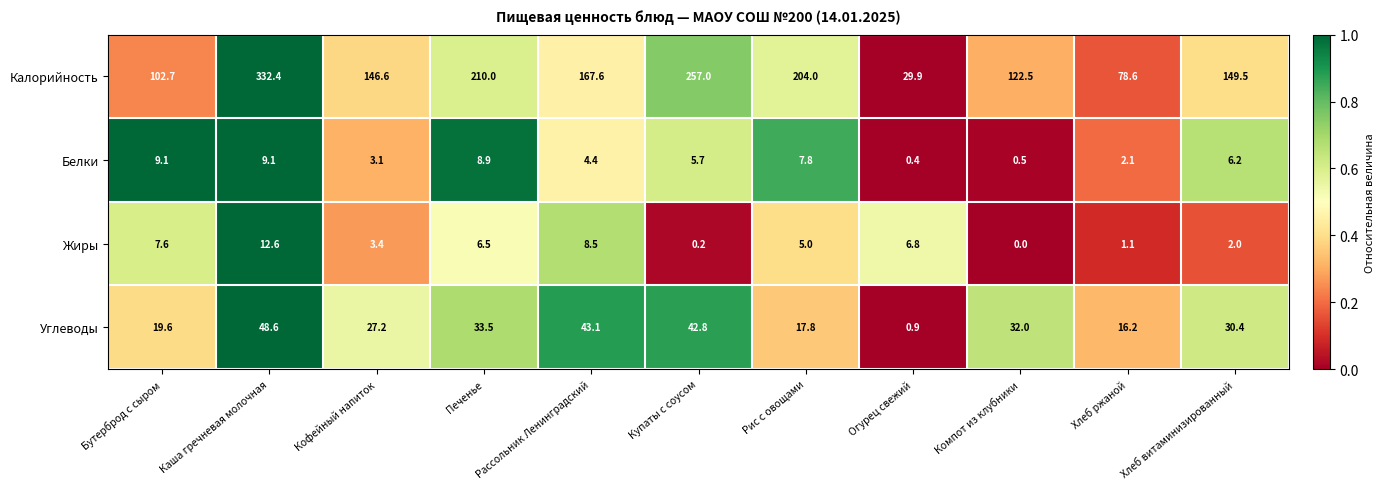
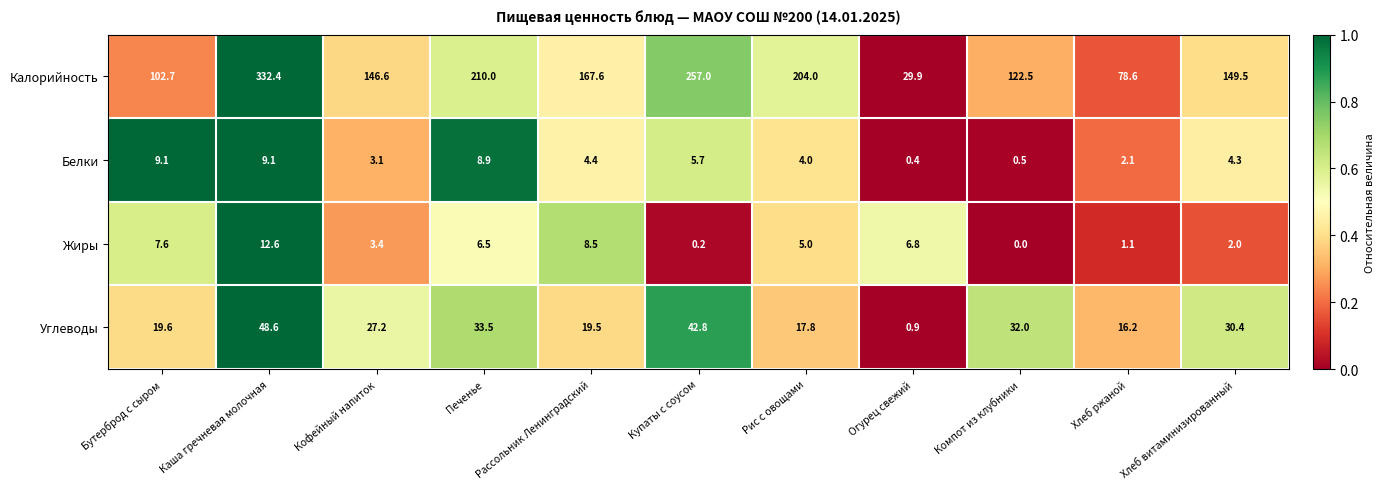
Белки, Рис с овощами: 7.8 -> 4.0
Белки, Хлеб витаминизированный: 6.2 -> 4.3
Углеводы, Рассольник Ленинградский: 43.1 -> 19.5
